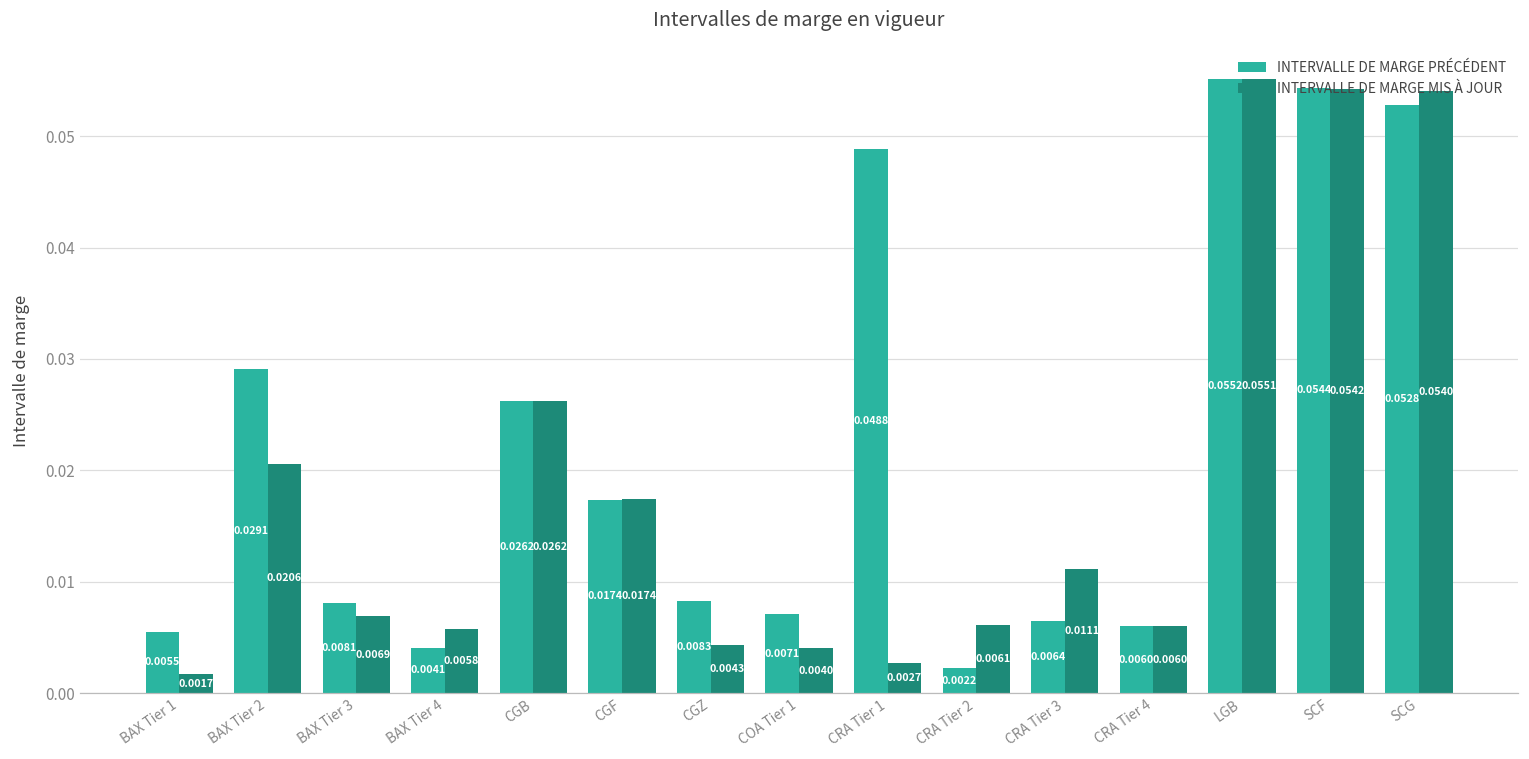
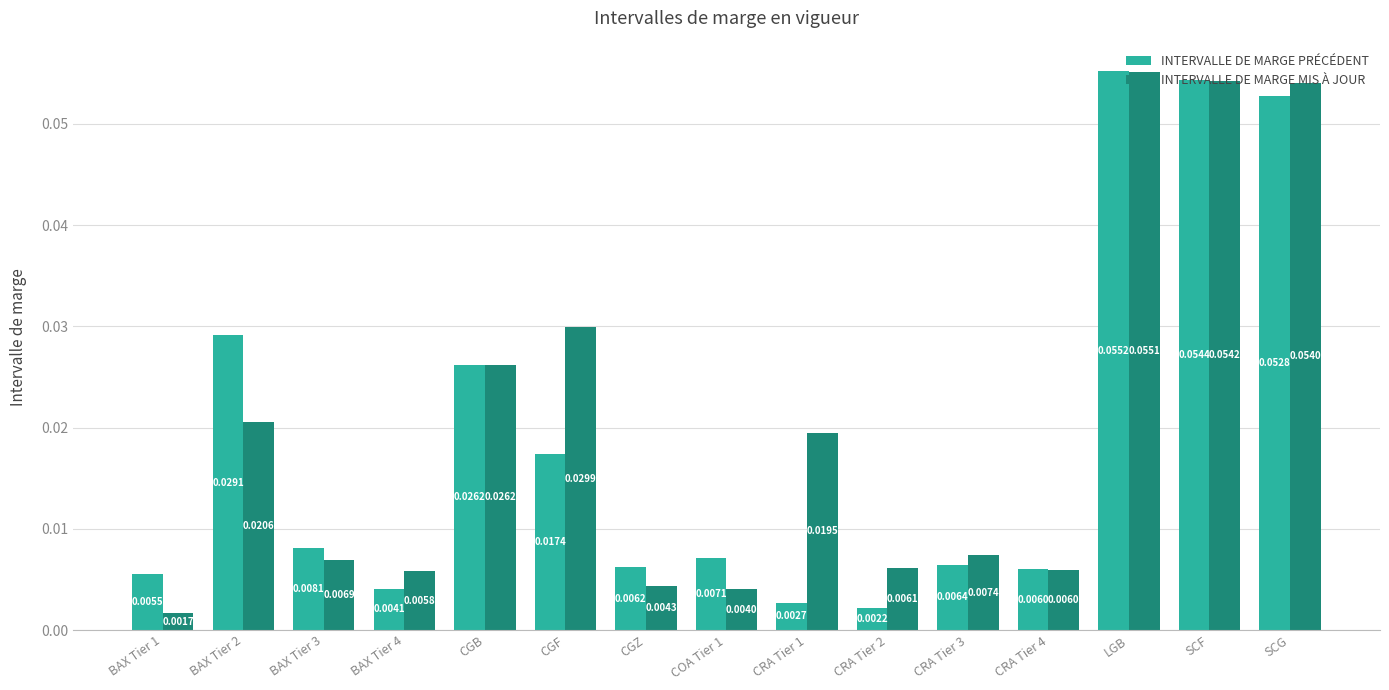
INTERVALLE DE MARGE MIS À JOUR, CGF: 0.0174 -> 0.0299
INTERVALLE DE MARGE PRÉCÉDENT, CGZ: 0.0083 -> 0.0062
INTERVALLE DE MARGE PRÉCÉDENT, CRA Tier 1: 0.0488 -> 0.0027
INTERVALLE DE MARGE MIS À JOUR, CRA Tier 1: 0.0027 -> 0.0195
INTERVALLE DE MARGE MIS À JOUR, CRA Tier 3: 0.0111 -> 0.0074
